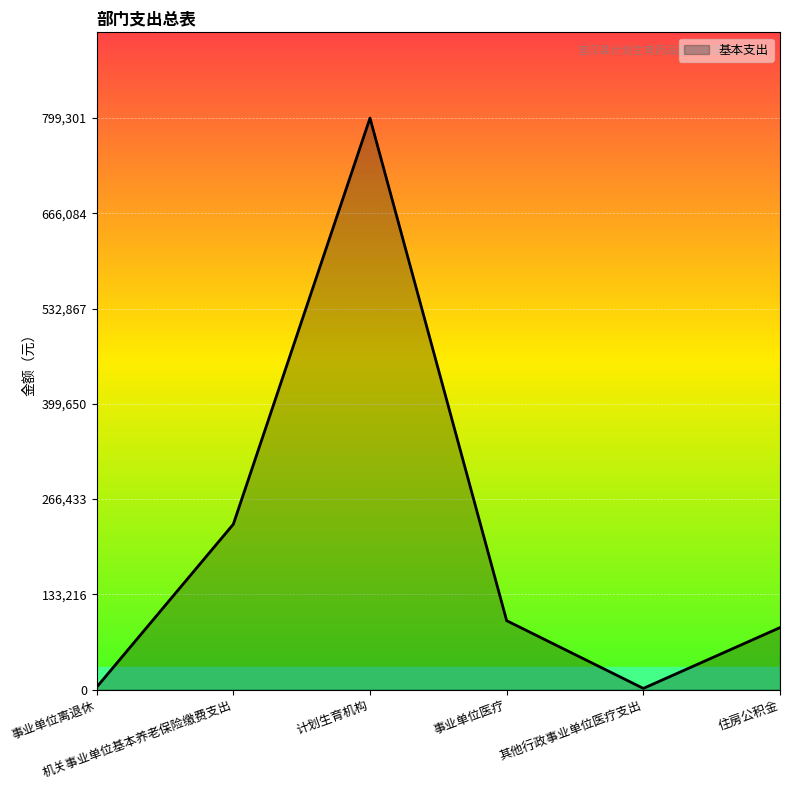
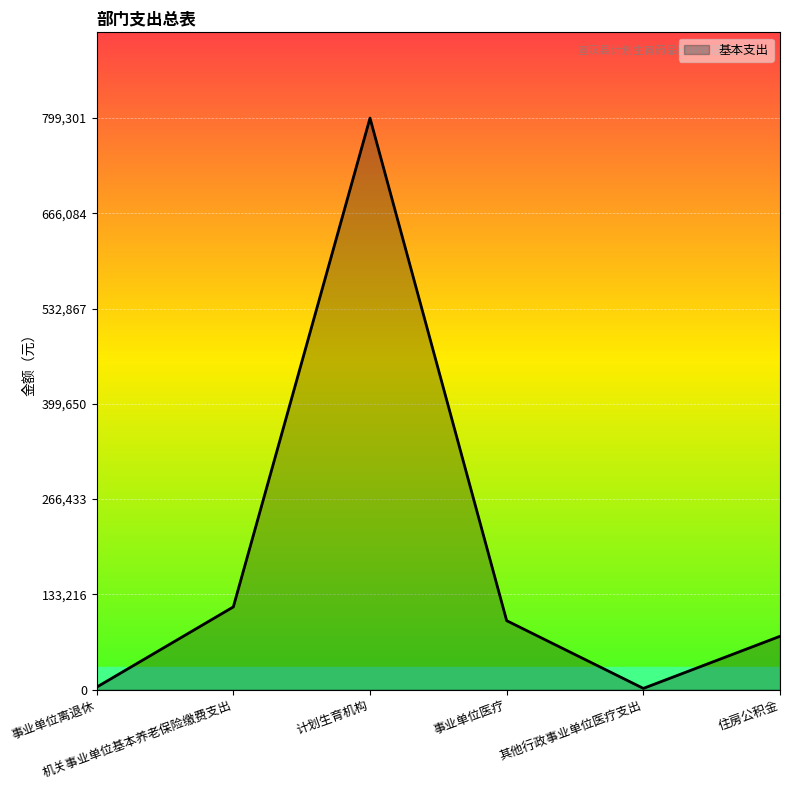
机关事业单位基本养老保险缴费支出: 230,000 -> 120,000
住房公积金: 90,000 -> 70,000
